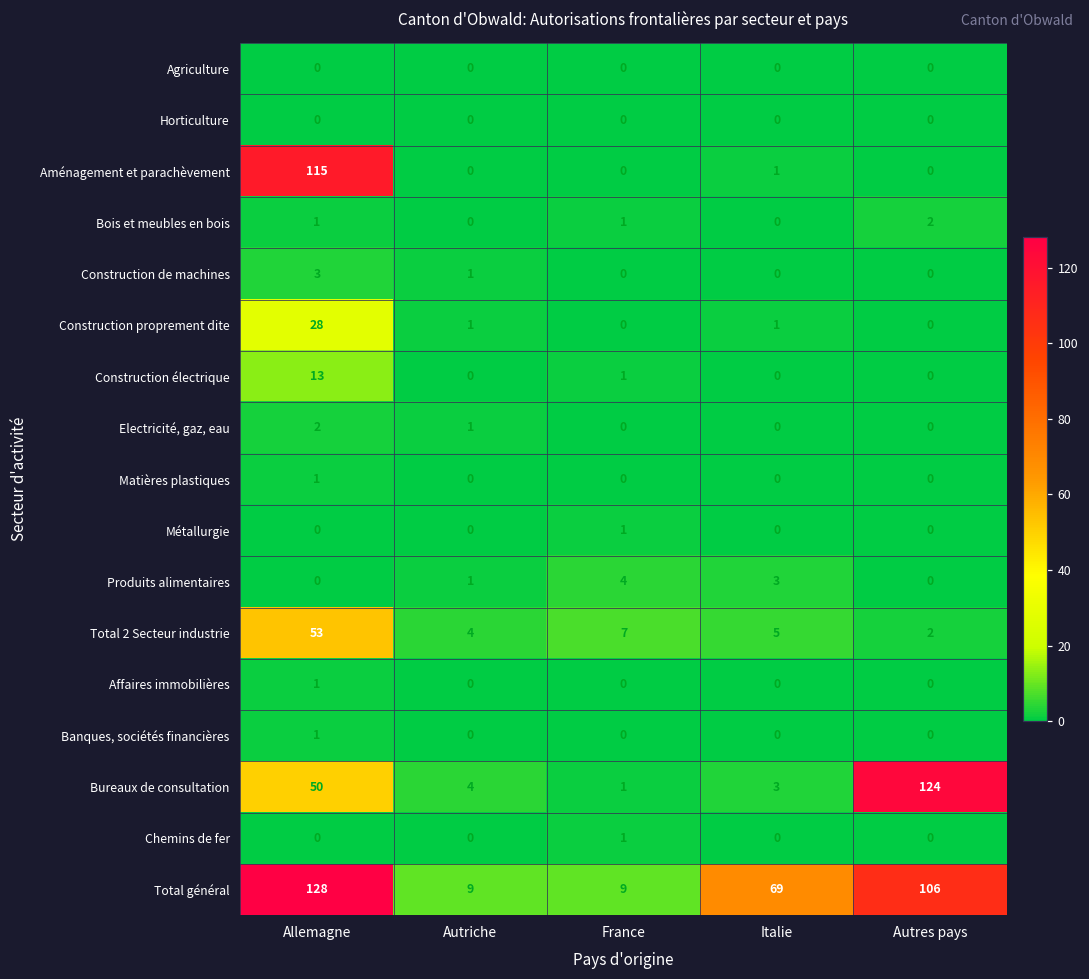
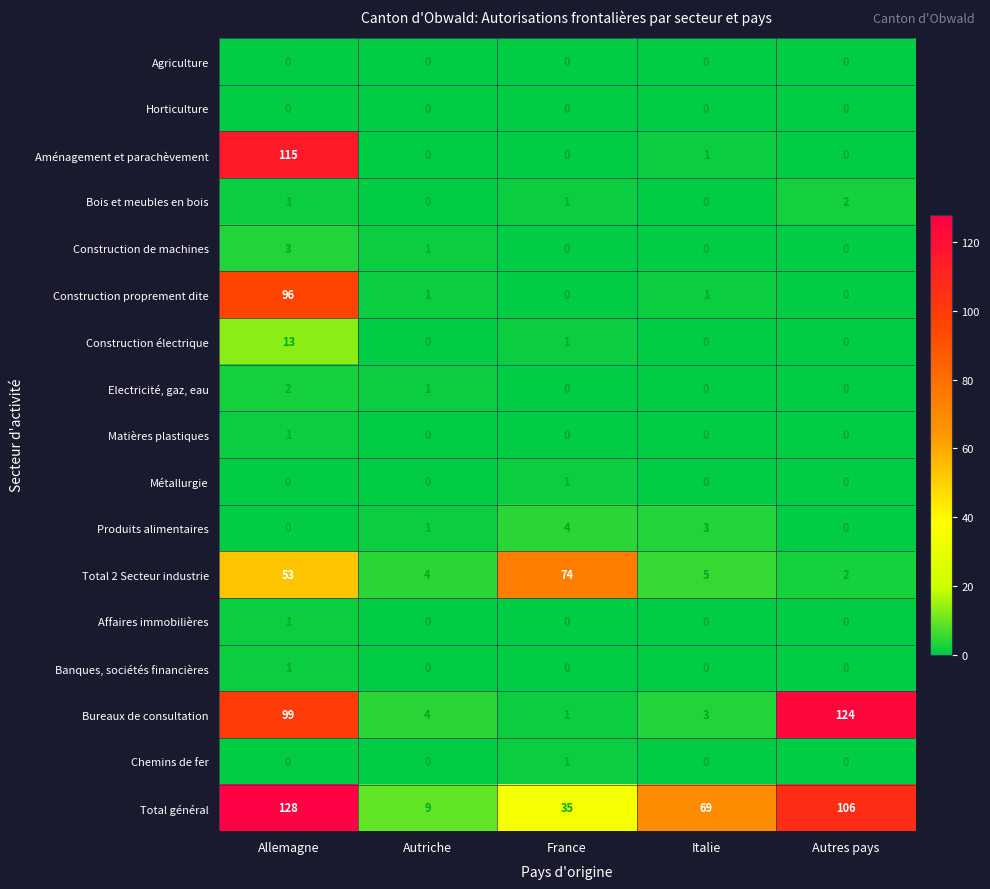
Construction proprement dite, Allemagne: 28 -> 96
Total 2 Secteur industrie, France: 7 -> 74
Bureaux de consultation, Allemagne: 50 -> 99
Total général, France: 9 -> 35
